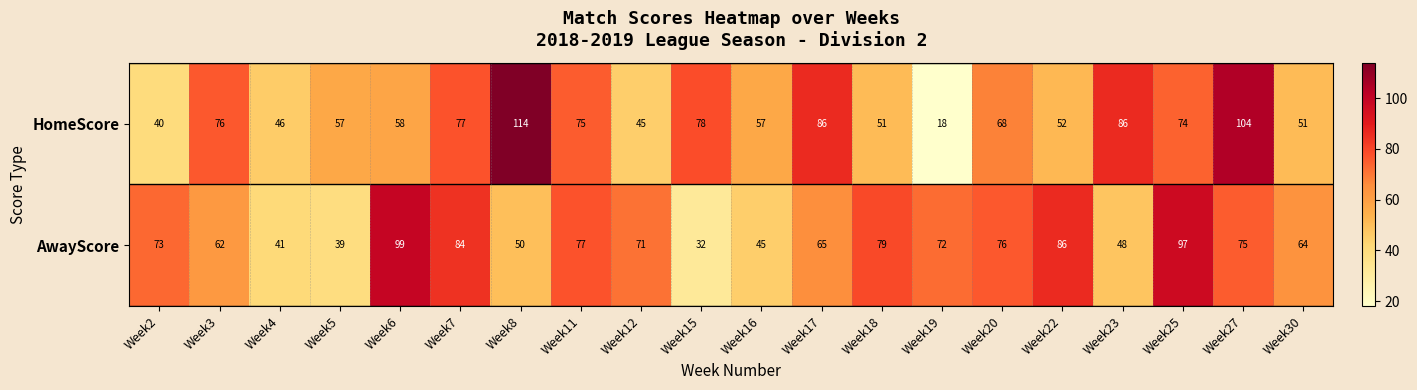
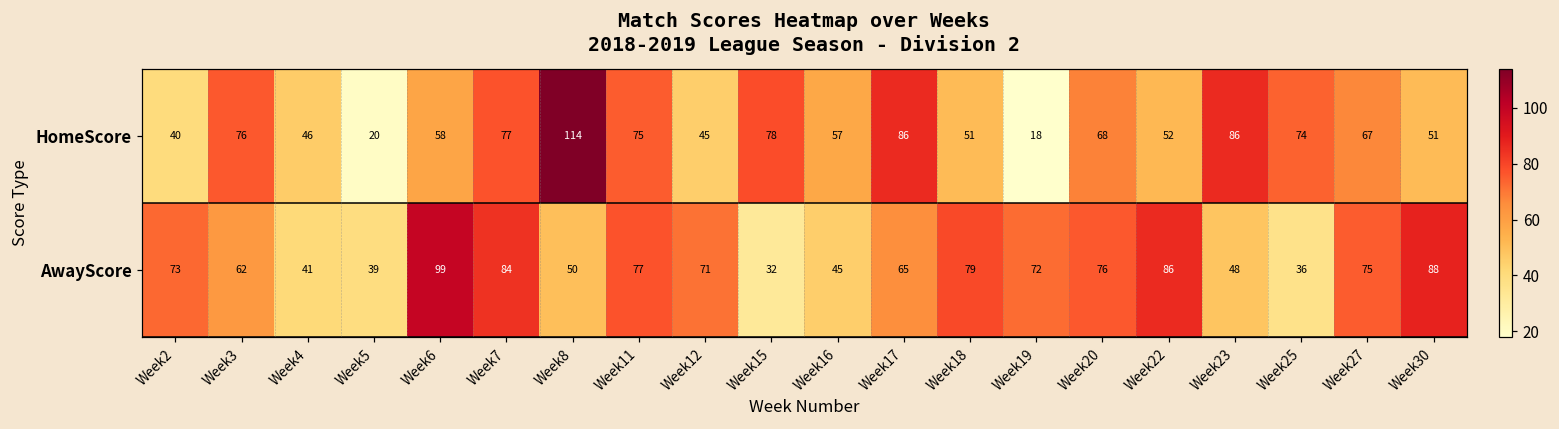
HomeScore, Week5: 57 -> 20
HomeScore, Week27: 104 -> 67
AwayScore, Week25: 97 -> 36
AwayScore, Week30: 64 -> 88
